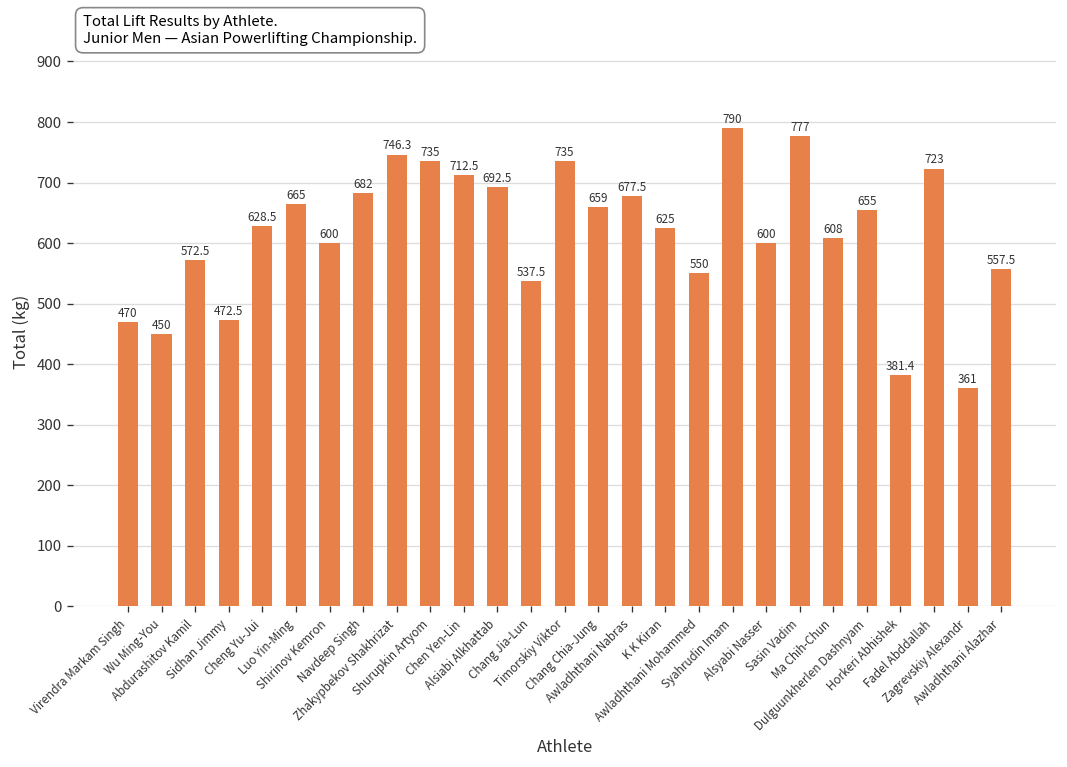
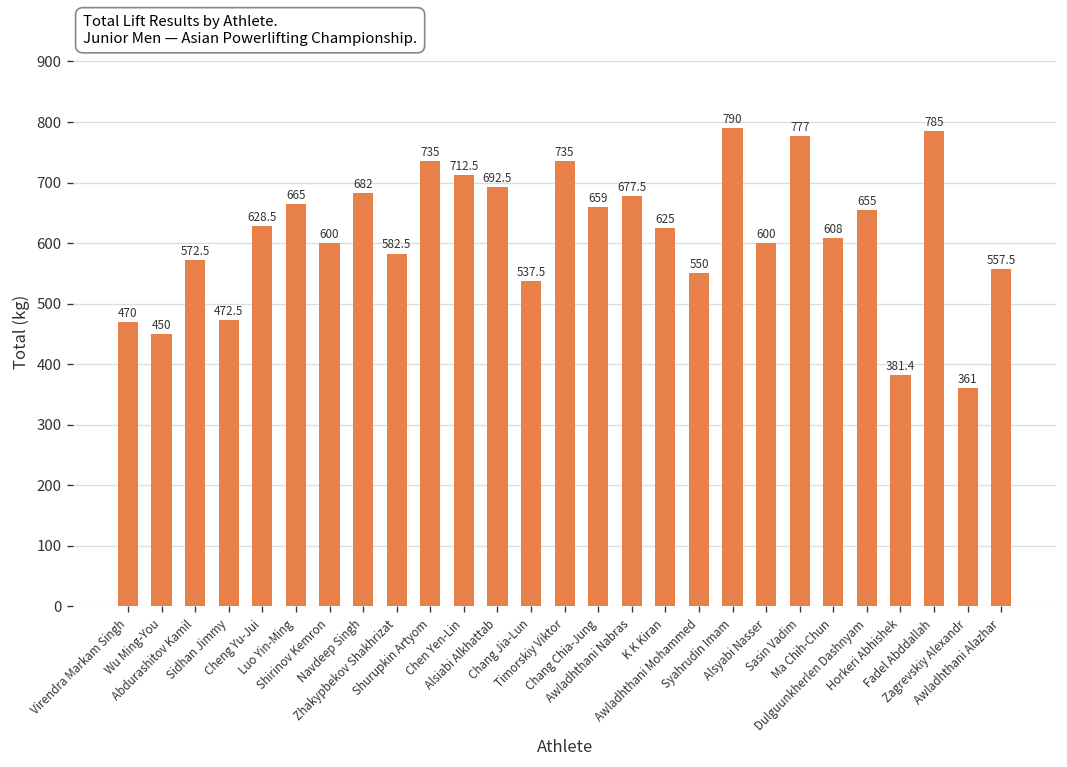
Zhakypbekov Shakhrizat: 746.3 -> 582.5
Fadel Abddallah: 723 -> 785
